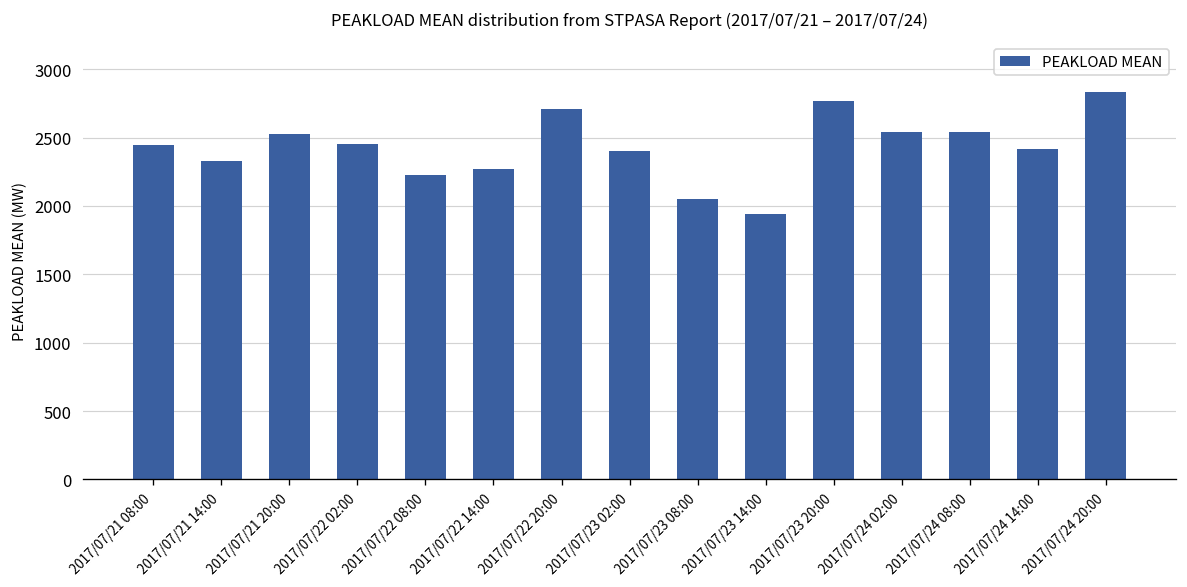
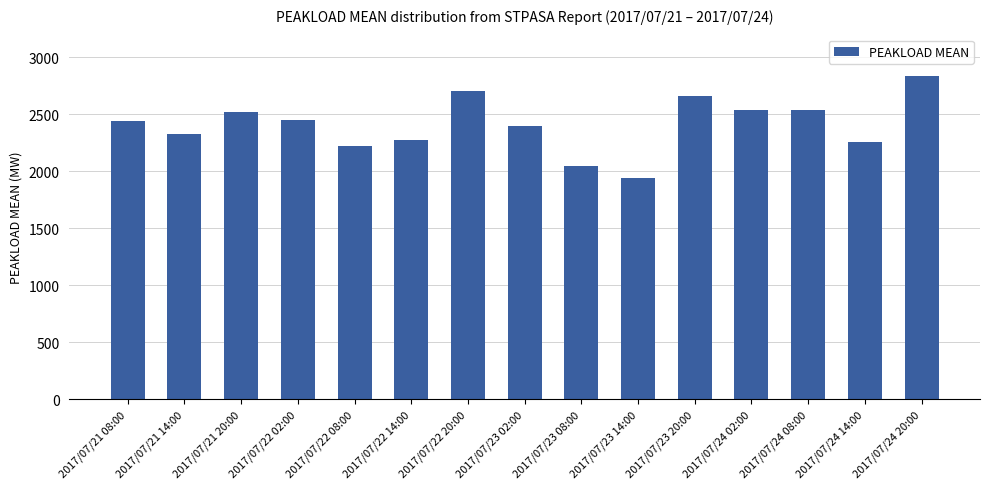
2017/07/23 20:00: 2770 -> 2660
2017/07/24 14:00: 2420 -> 2260
